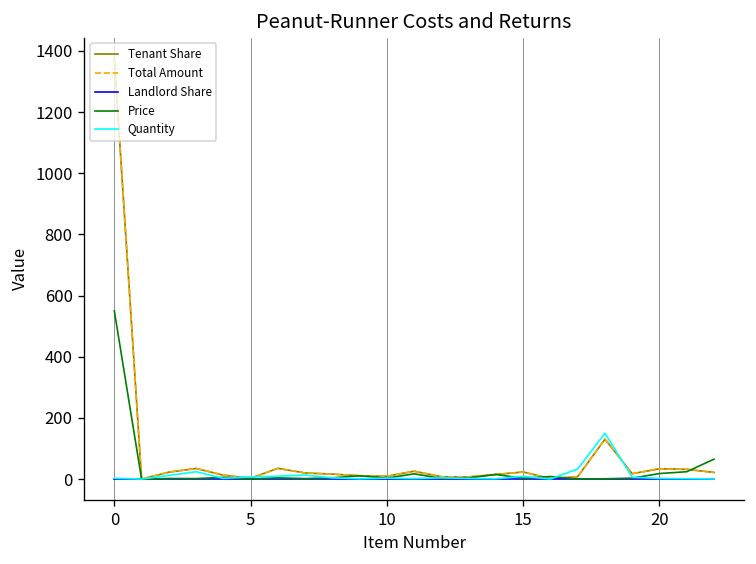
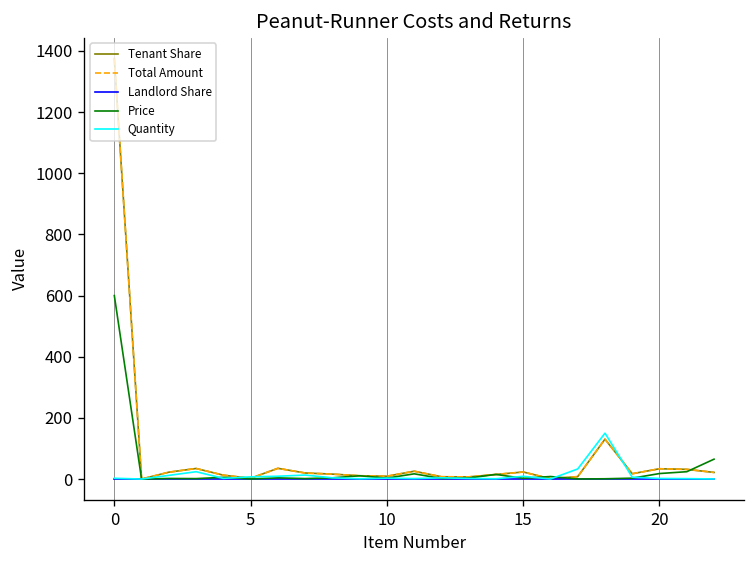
Price, 0: 550 -> 600
